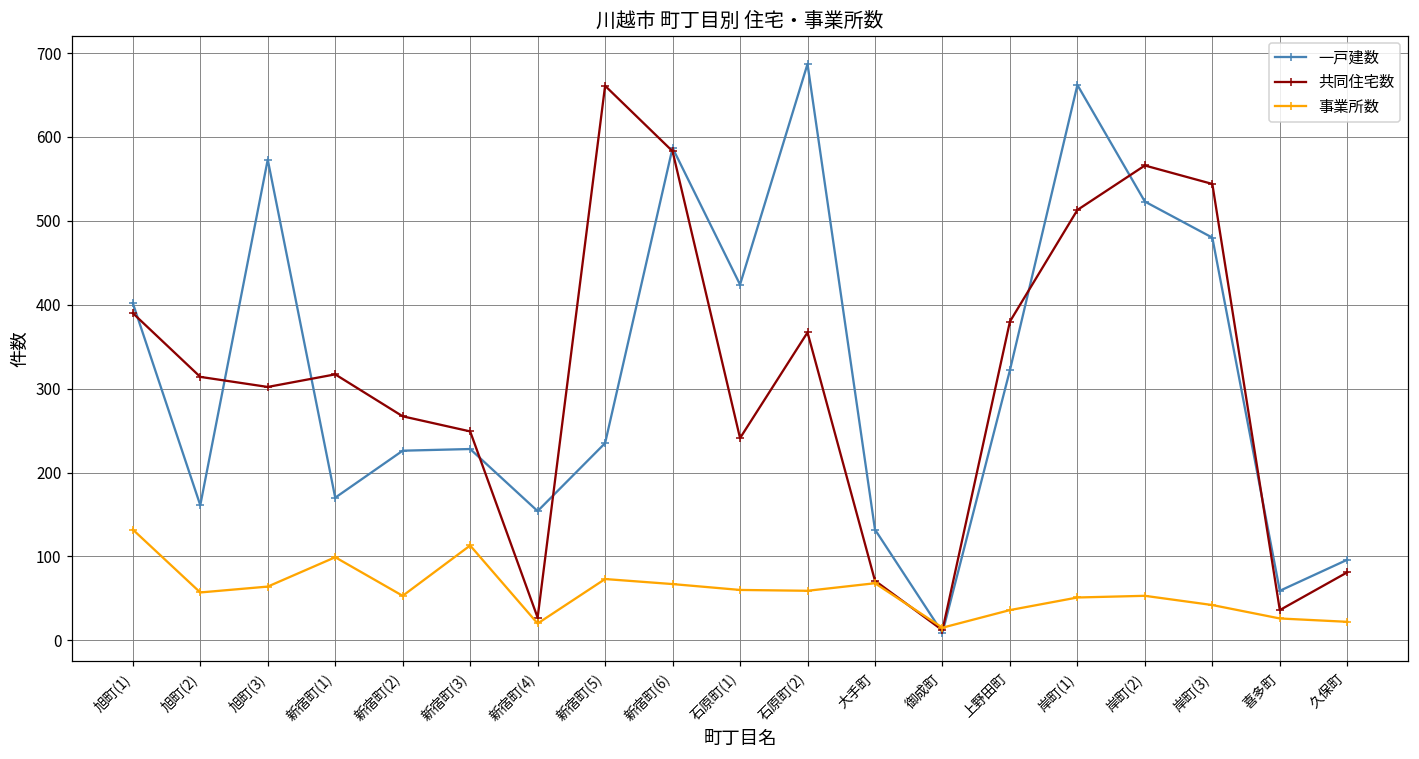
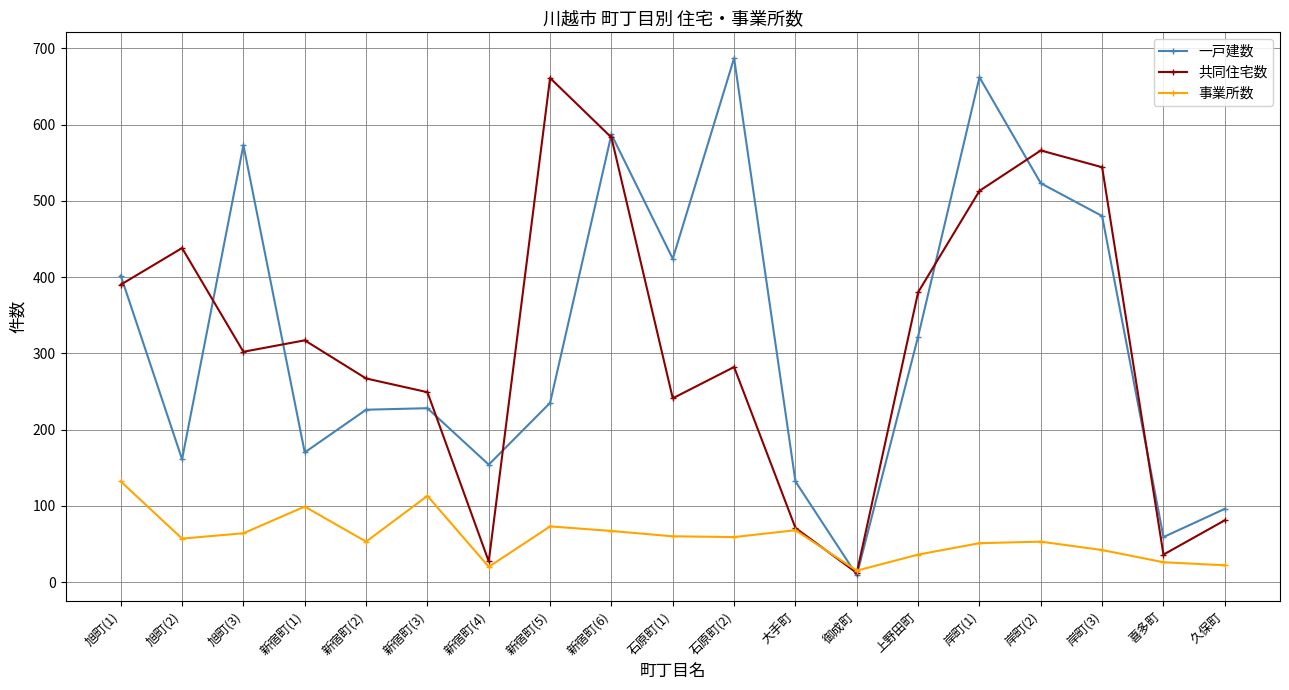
共同住宅数, 旭町(2): 310 -> 440
共同住宅数, 石原町(2): 370 -> 280
